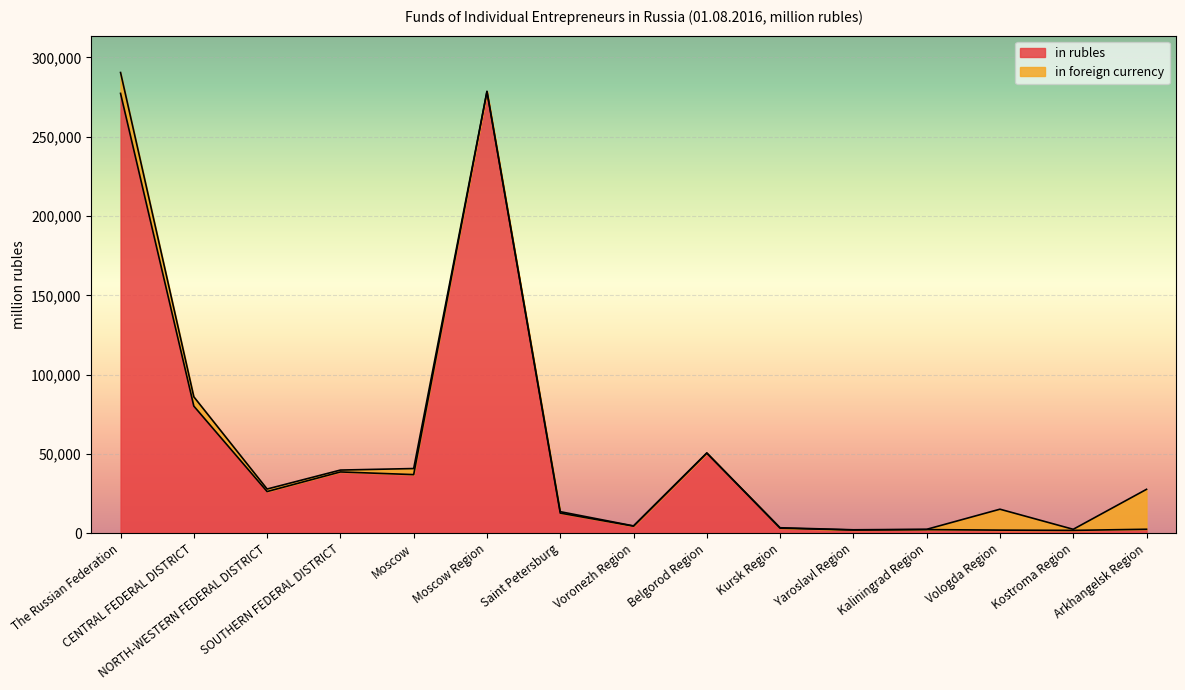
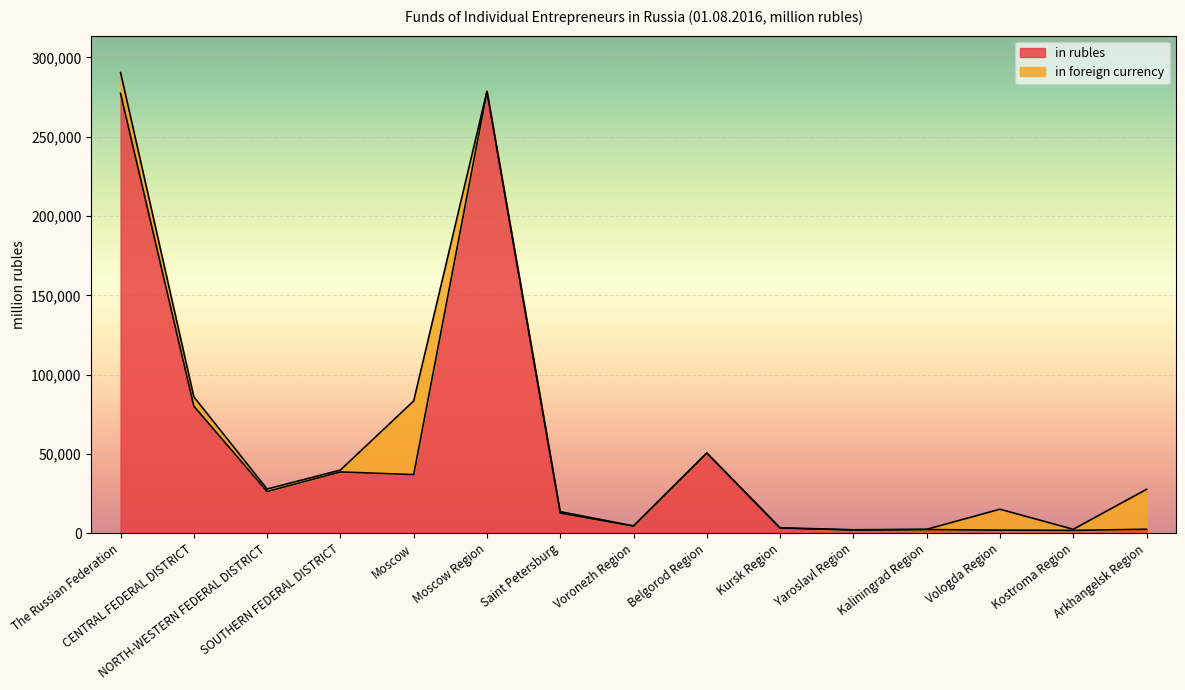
in foreign currency, Moscow: 4,000 -> 46,000
